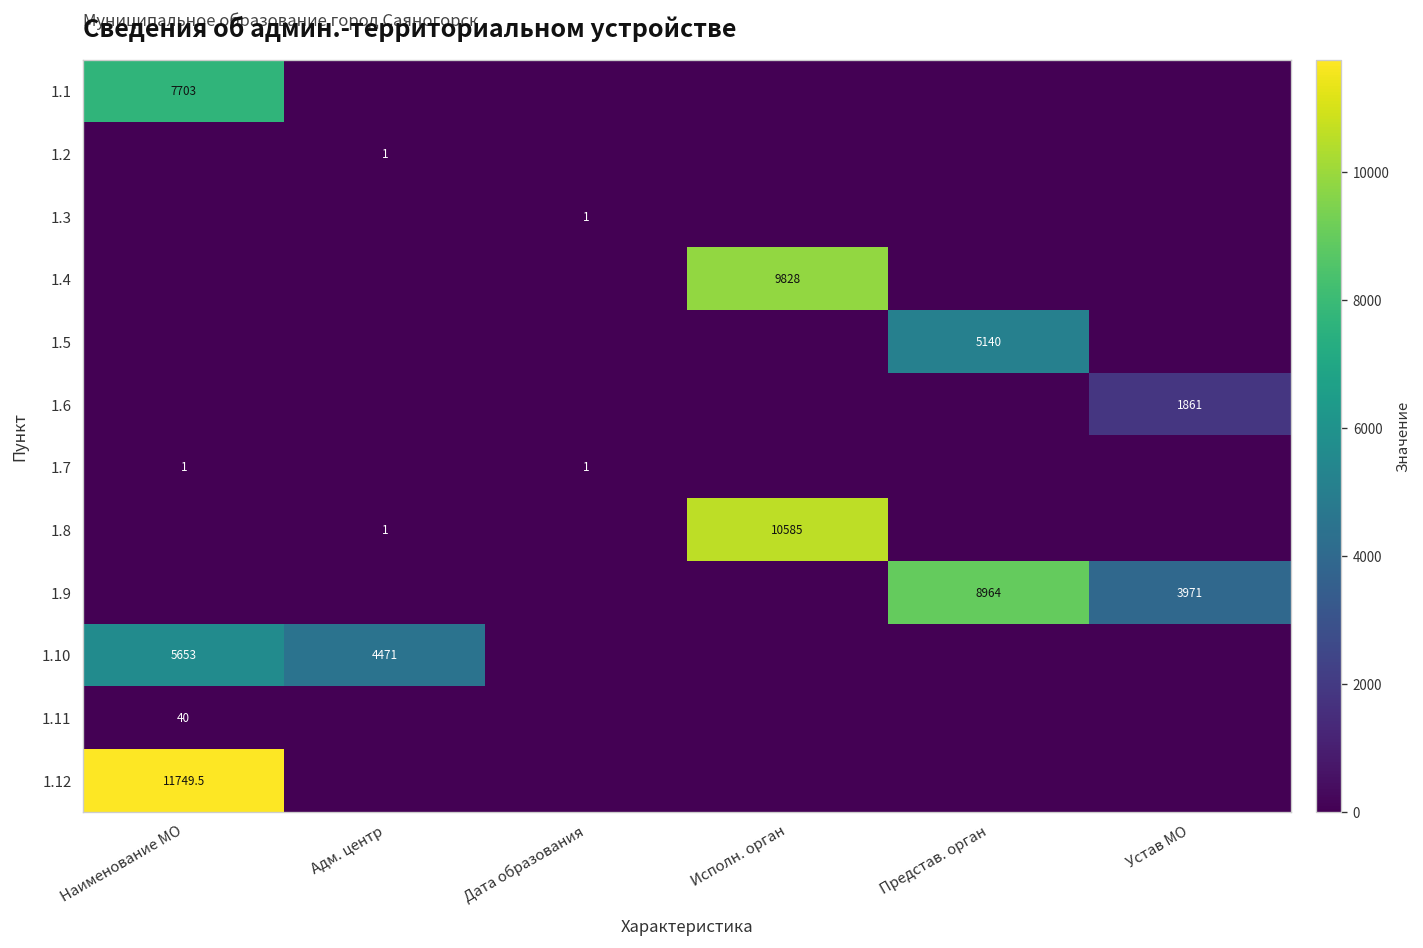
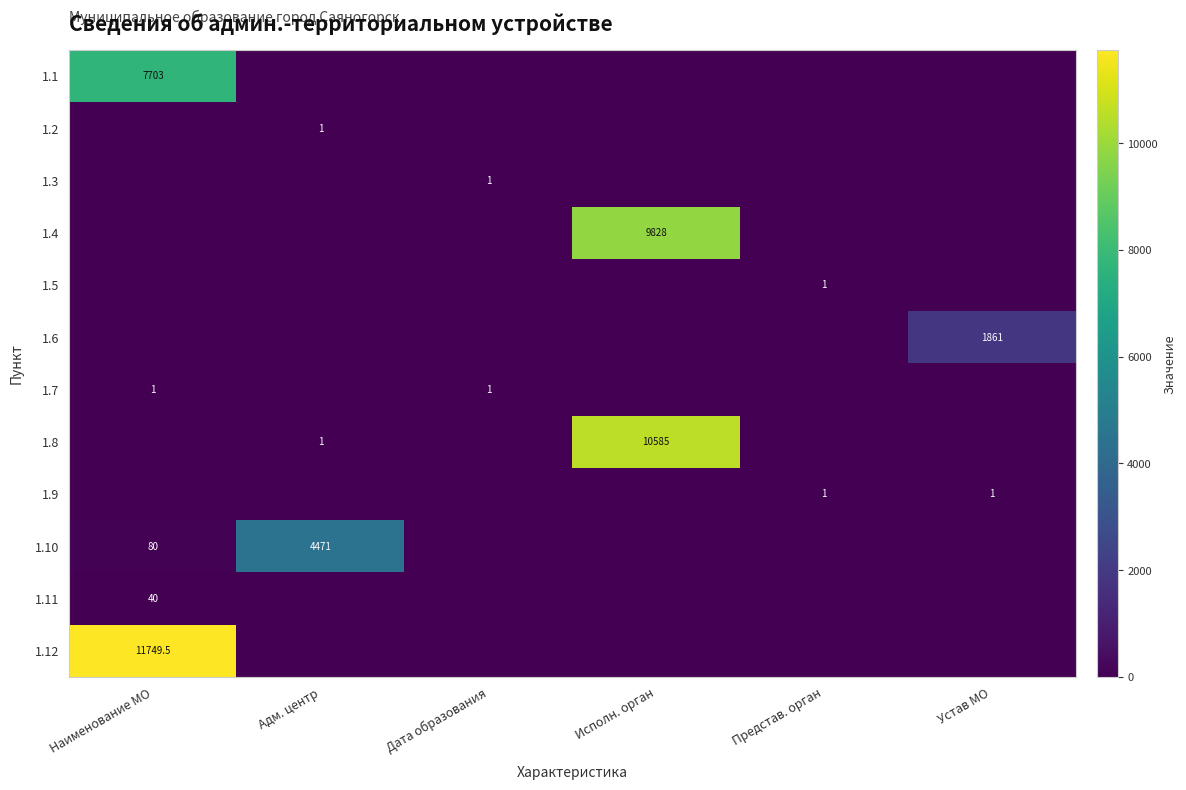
1.5, Представ. орган: 5140 -> 1
1.9, Представ. орган: 8964 -> 1
1.9, Устав МО: 3971 -> 1
1.10, Наименование МО: 5653 -> 80
